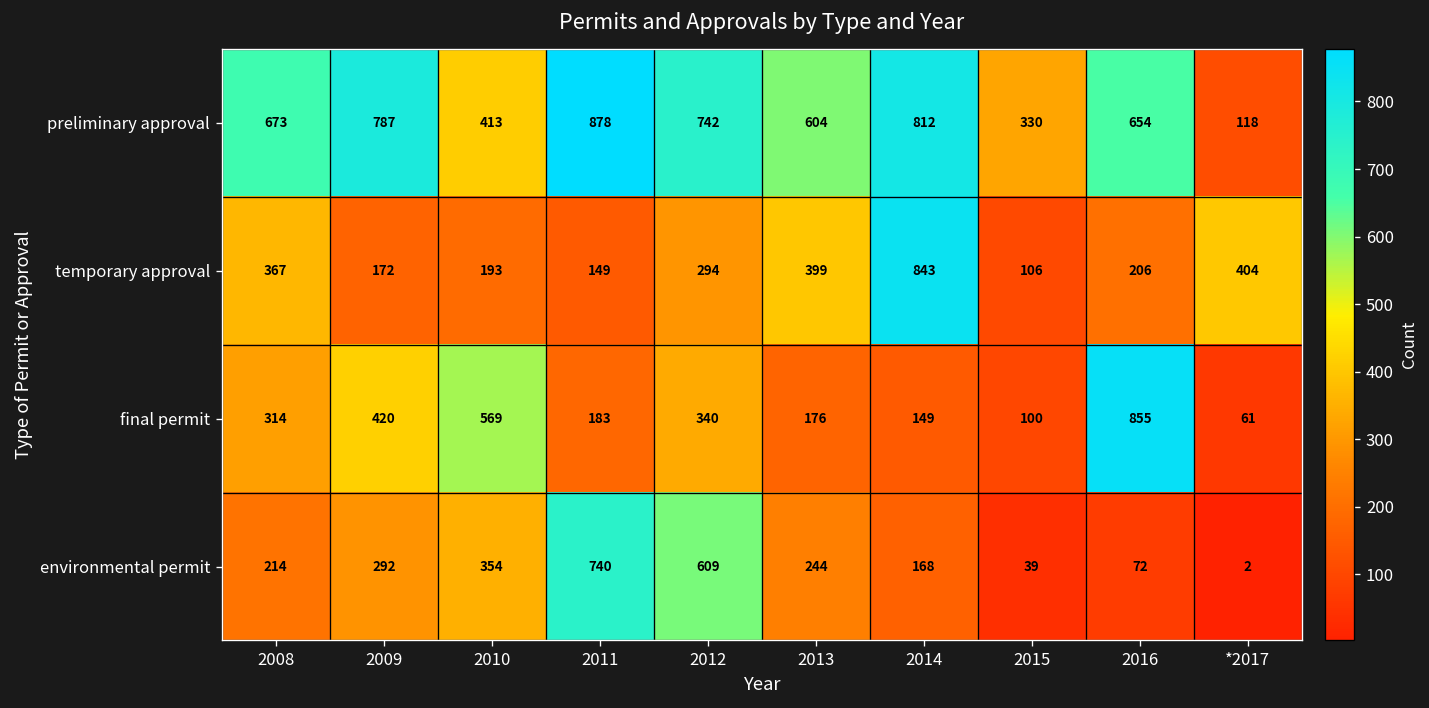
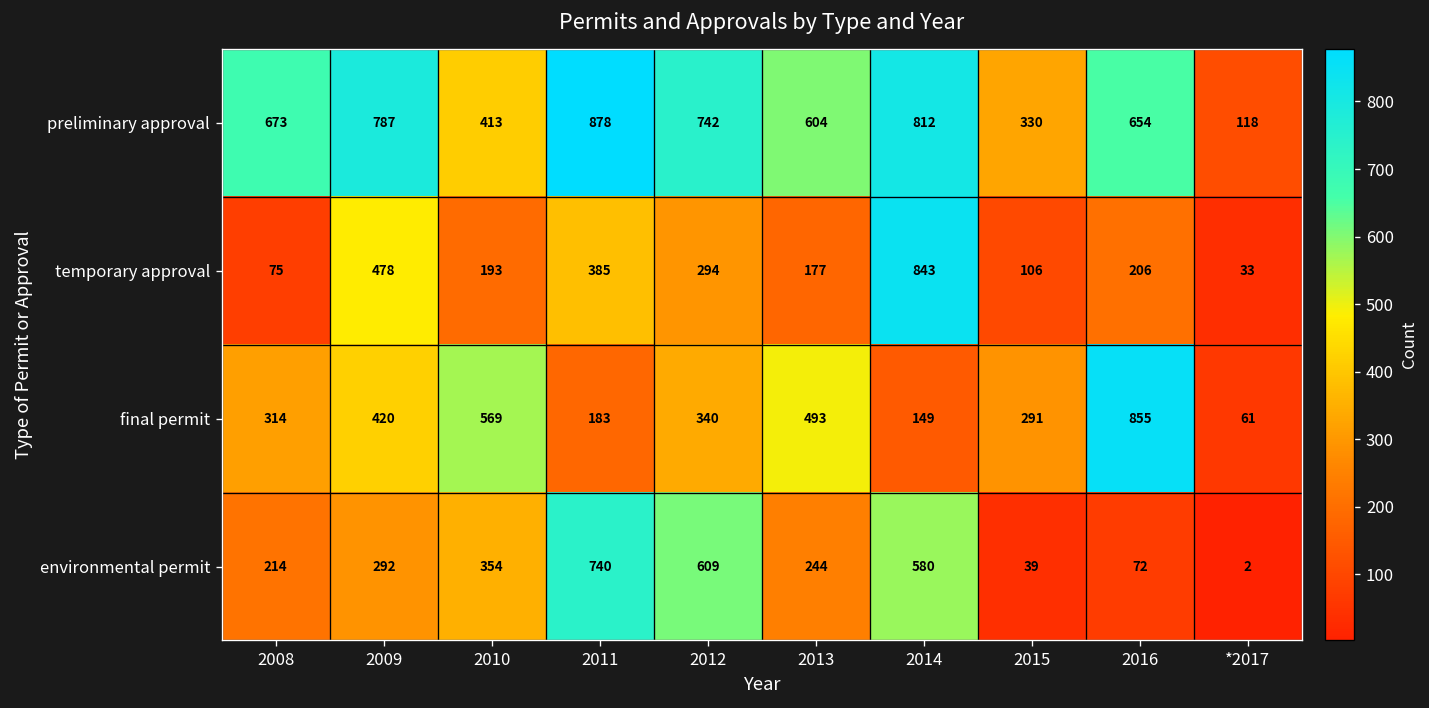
temporary approval, 2008: 367 -> 75
temporary approval, 2009: 172 -> 478
temporary approval, 2011: 149 -> 385
temporary approval, 2013: 399 -> 177
temporary approval, *2017: 404 -> 33
final permit, 2013: 176 -> 493
final permit, 2015: 100 -> 291
environmental permit, 2014: 168 -> 580
